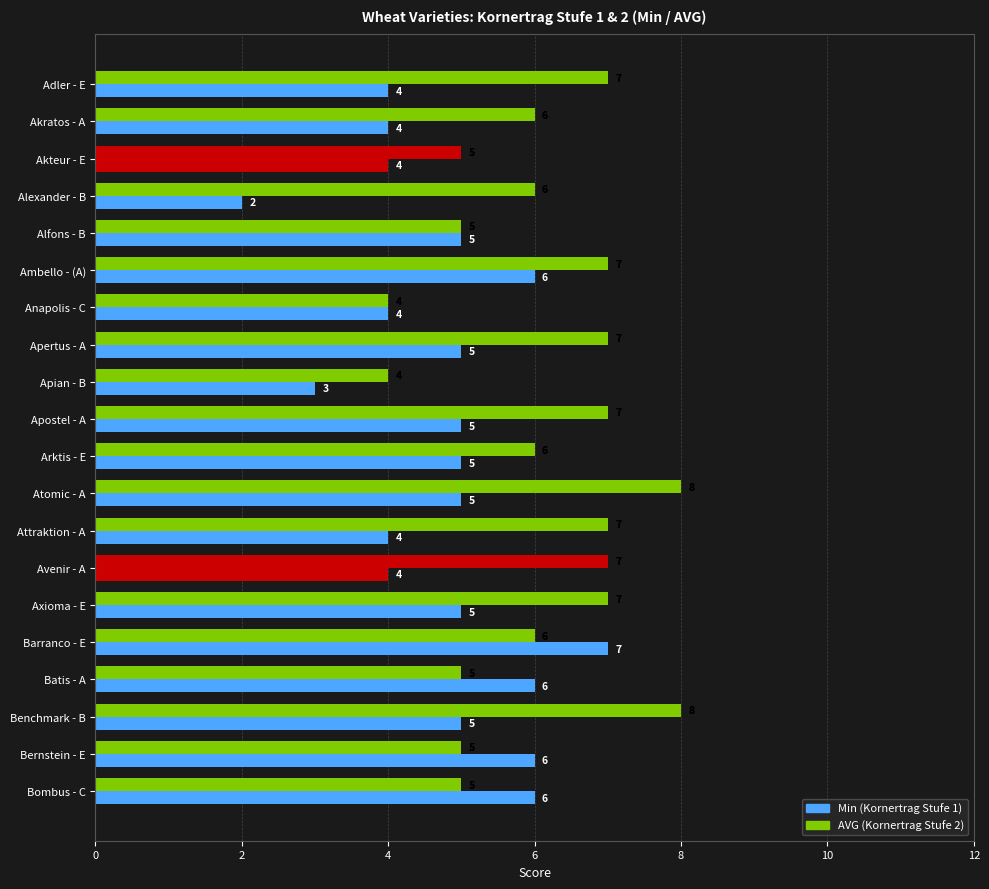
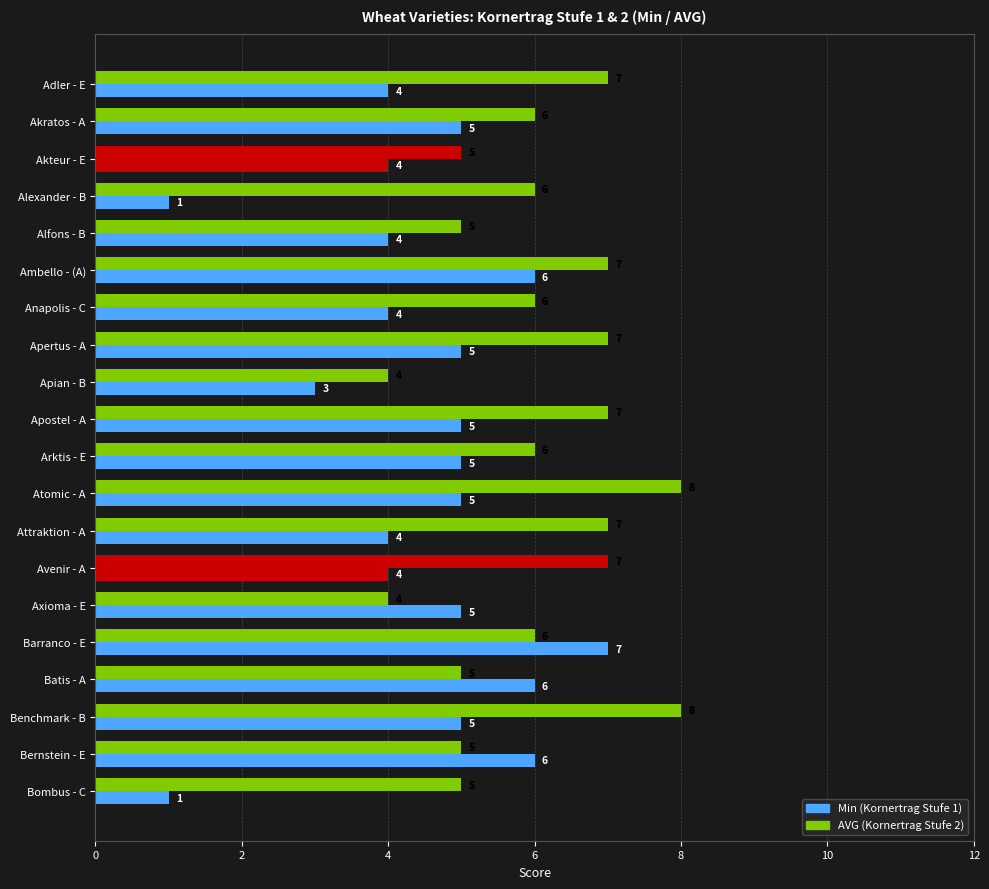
Min (Kornertrag Stufe 1), Akratos - A: 4 -> 5
Min (Kornertrag Stufe 1), Alexander - B: 2 -> 1
Min (Kornertrag Stufe 1), Alfons - B: 5 -> 4
AVG (Kornertrag Stufe 2), Anapolis - C: 4 -> 6
AVG (Kornertrag Stufe 2), Axioma - E: 7 -> 4
Min (Kornertrag Stufe 1), Bombus - C: 6 -> 1
